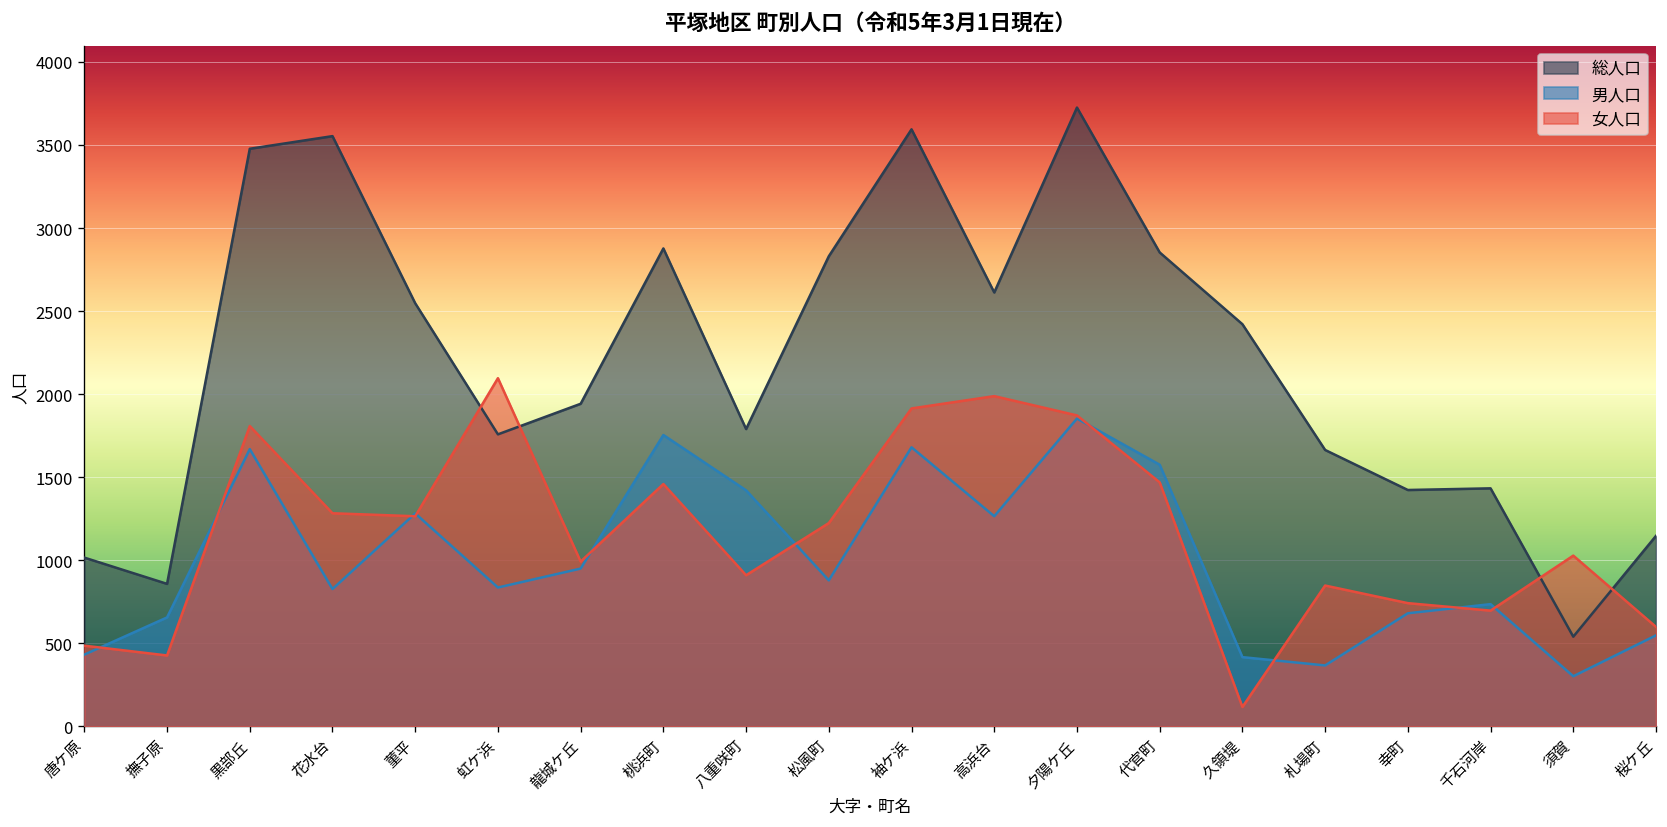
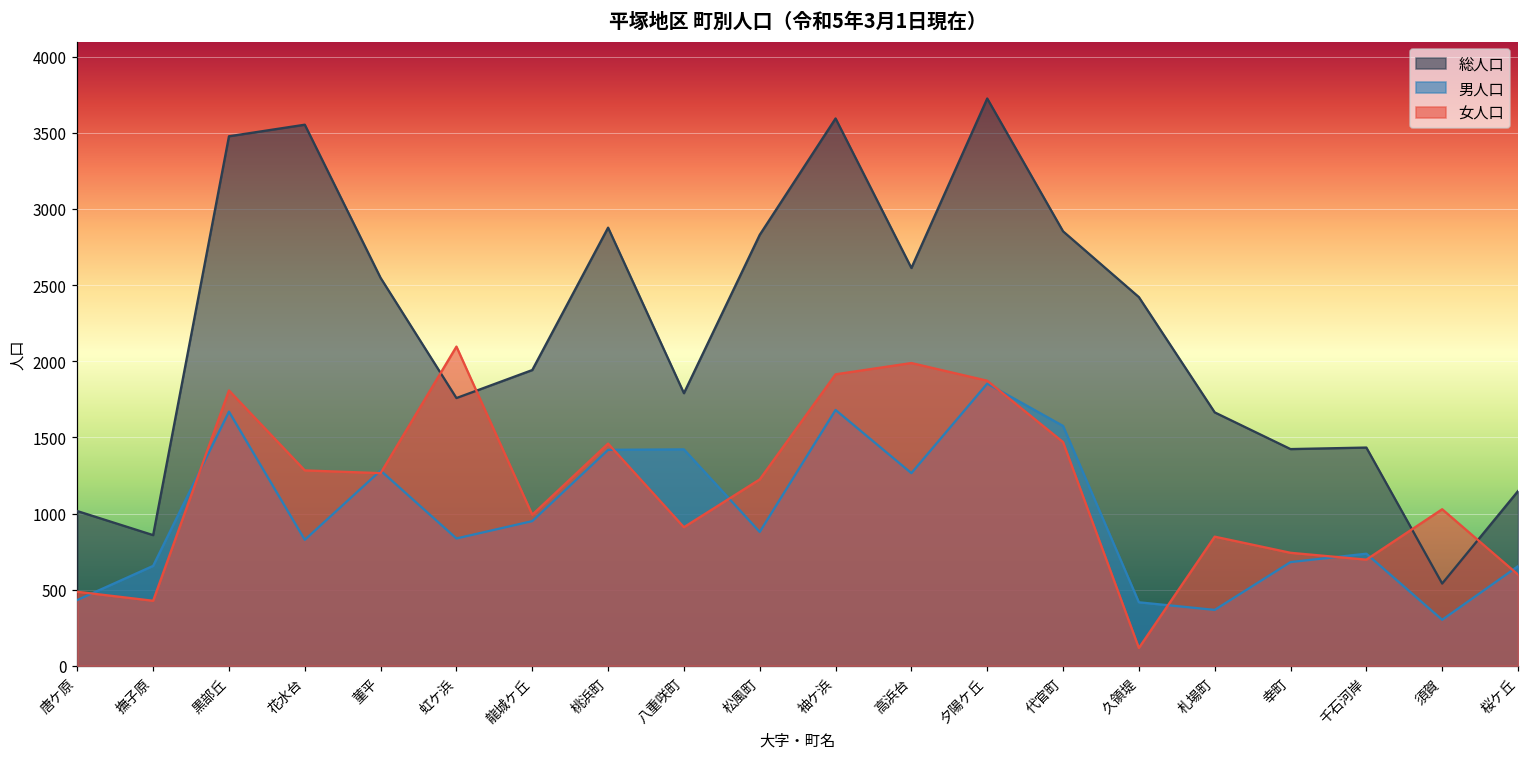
男人口, 桃浜町: 1750 -> 1420
男人口, 桜ケ丘: 550 -> 650
